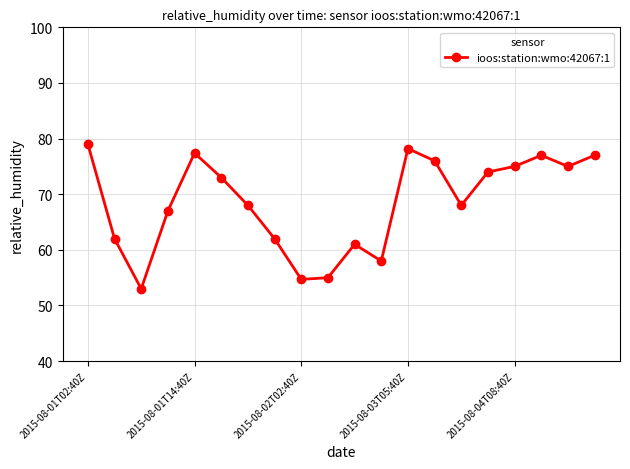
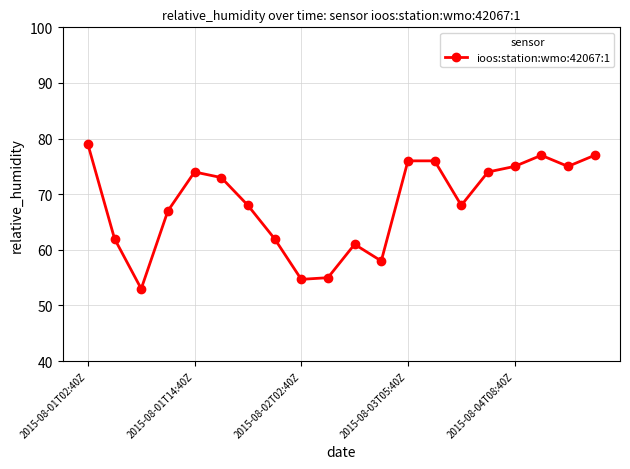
2015-08-01T14:40Z: 77 -> 74
2015-08-03T05:40Z: 78 -> 76
